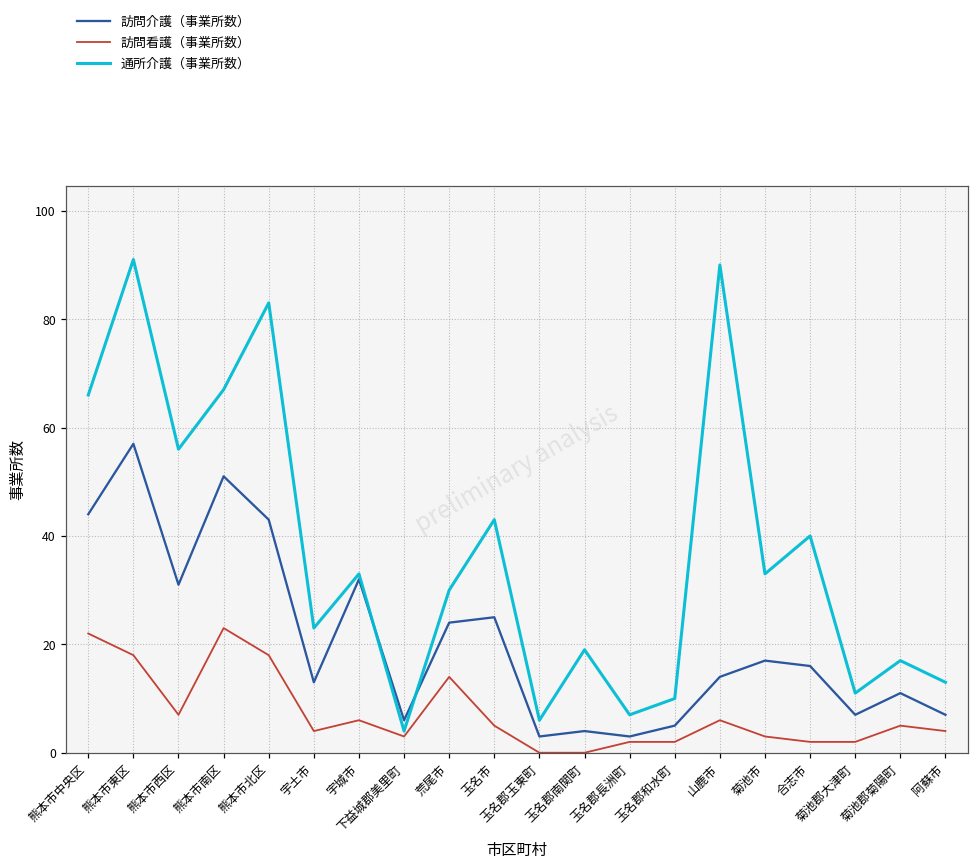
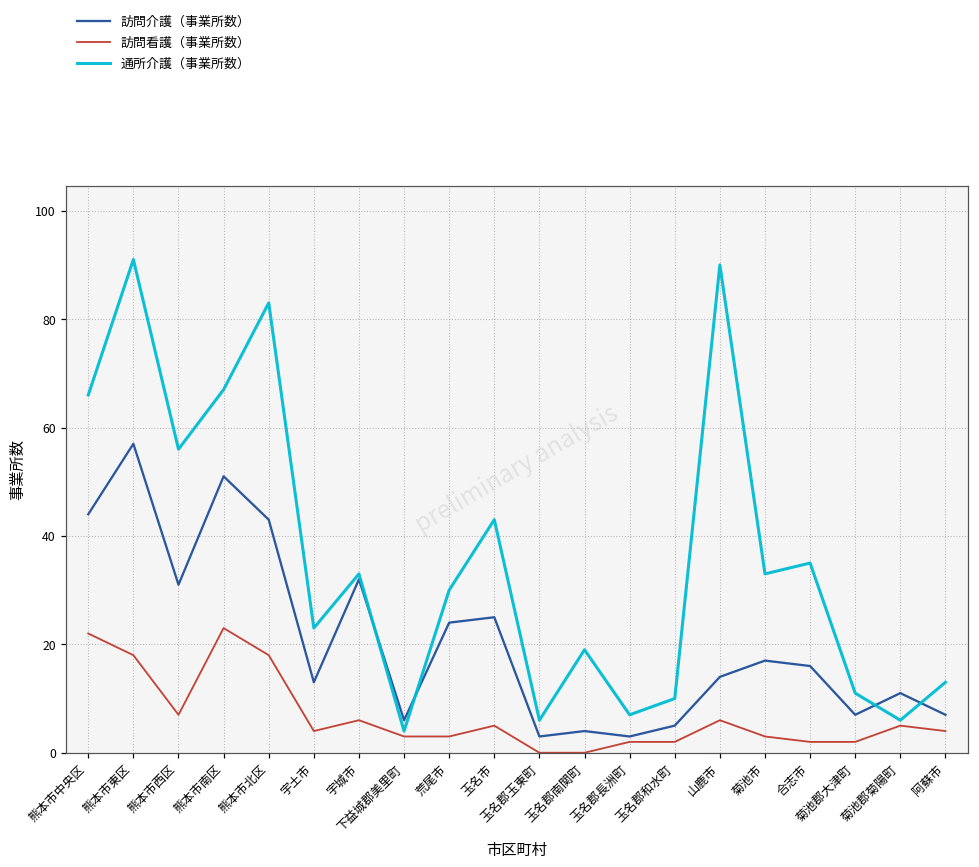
訪問看護（事業所数）, 荒尾市: 14 -> 3
通所介護（事業所数）, 合志市: 40 -> 35
通所介護（事業所数）, 菊池郡菊陽町: 17 -> 6
